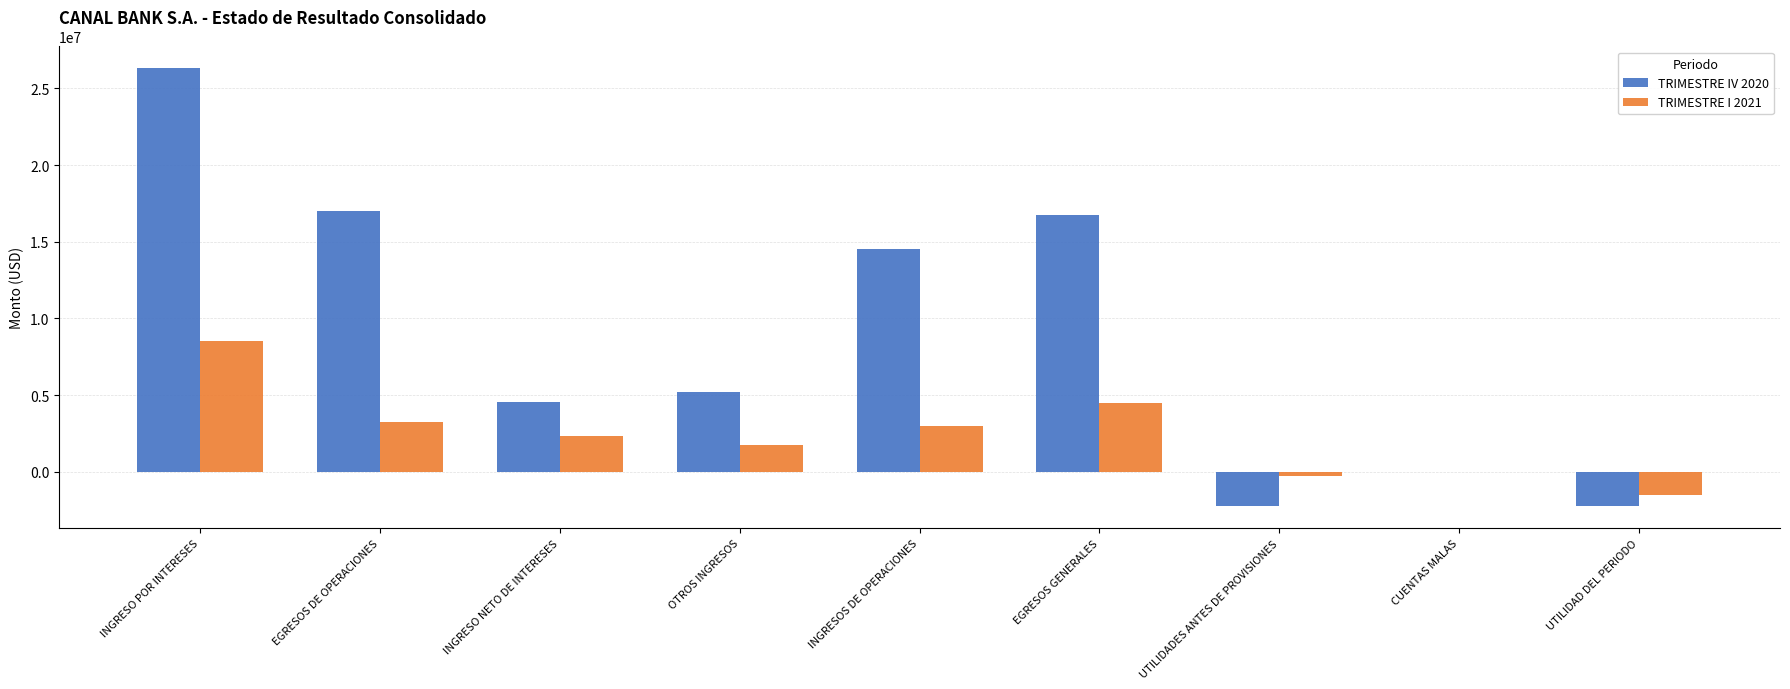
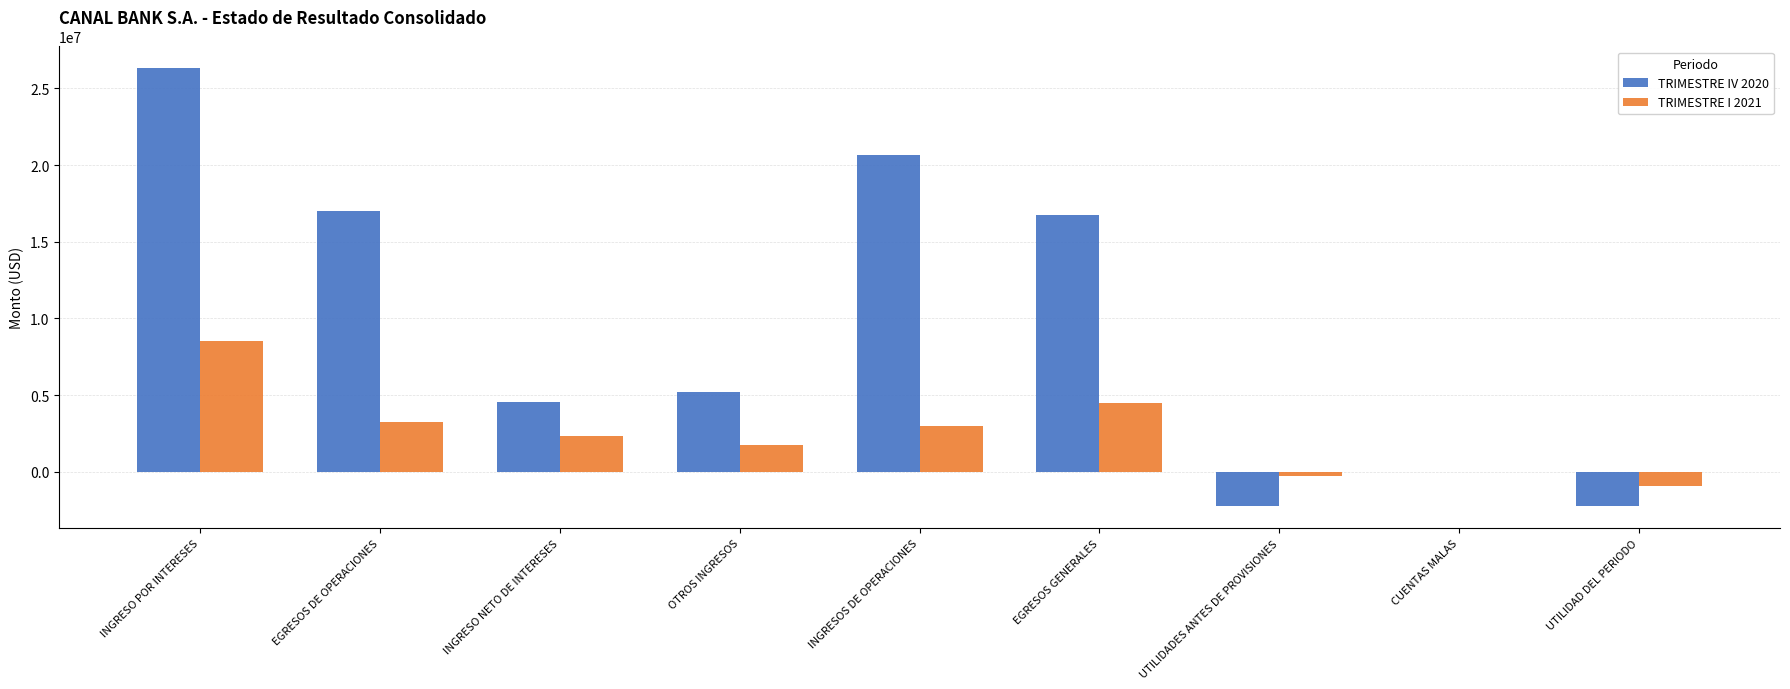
TRIMESTRE IV 2020, INGRESOS DE OPERACIONES: 14500000 -> 20600000
TRIMESTRE I 2021, UTILIDAD DEL PERIODO: -1500000 -> -900000
